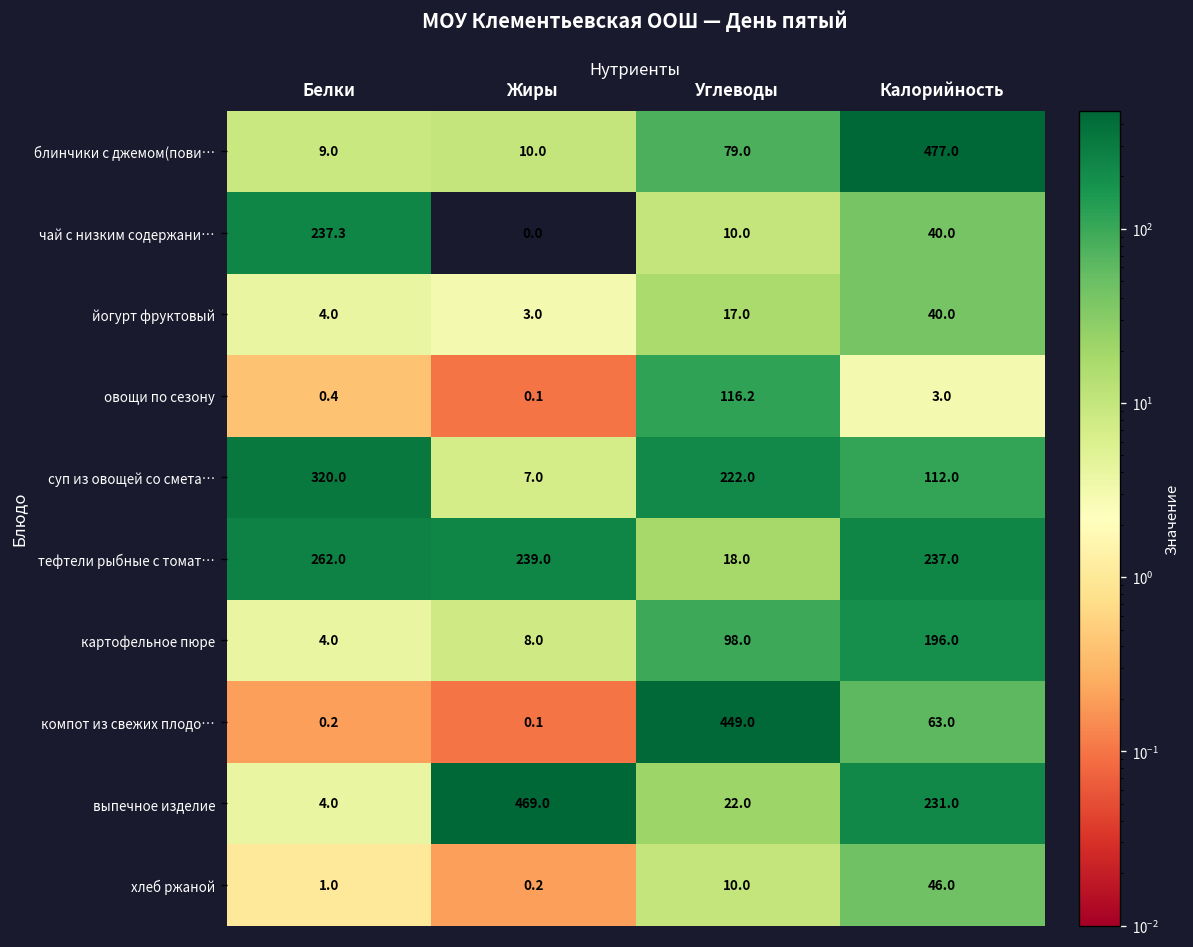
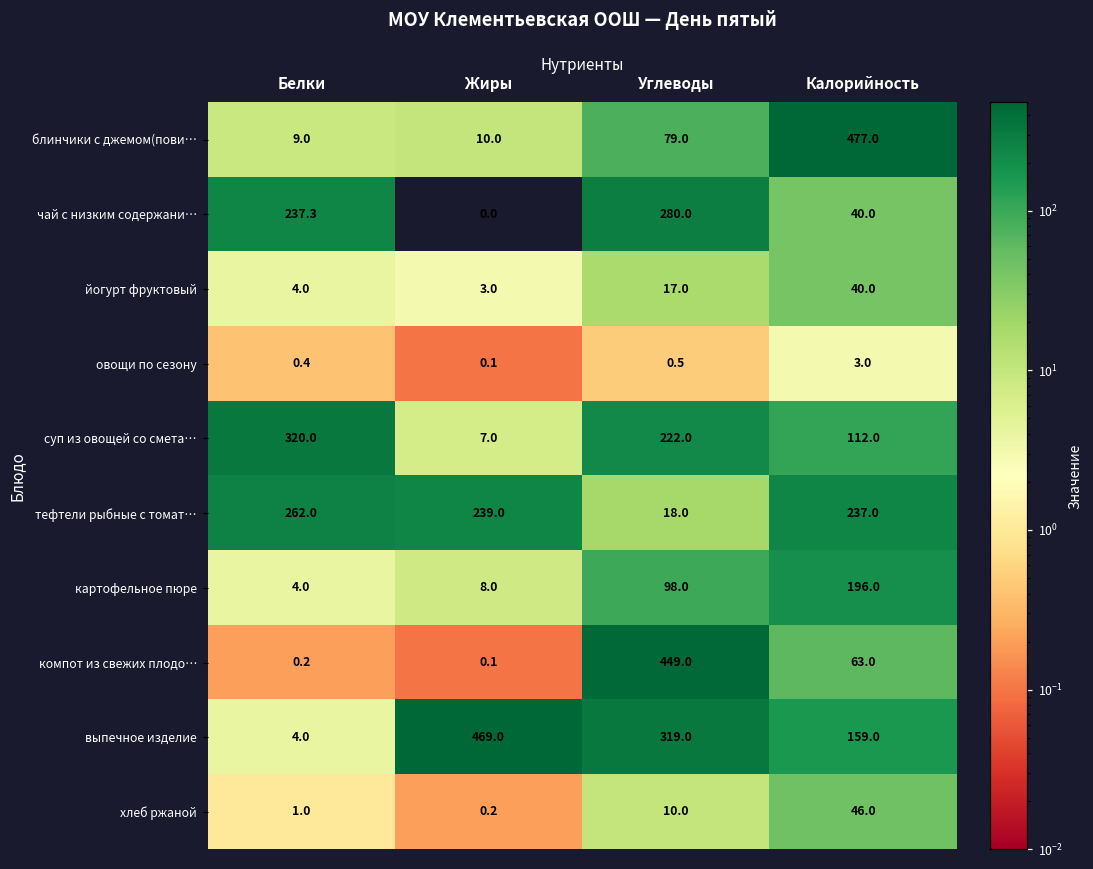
чай с низким содержани…, Углеводы: 10.0 -> 280.0
овощи по сезону, Углеводы: 116.2 -> 0.5
выпечное изделие, Углеводы: 22.0 -> 319.0
выпечное изделие, Калорийность: 231.0 -> 159.0
